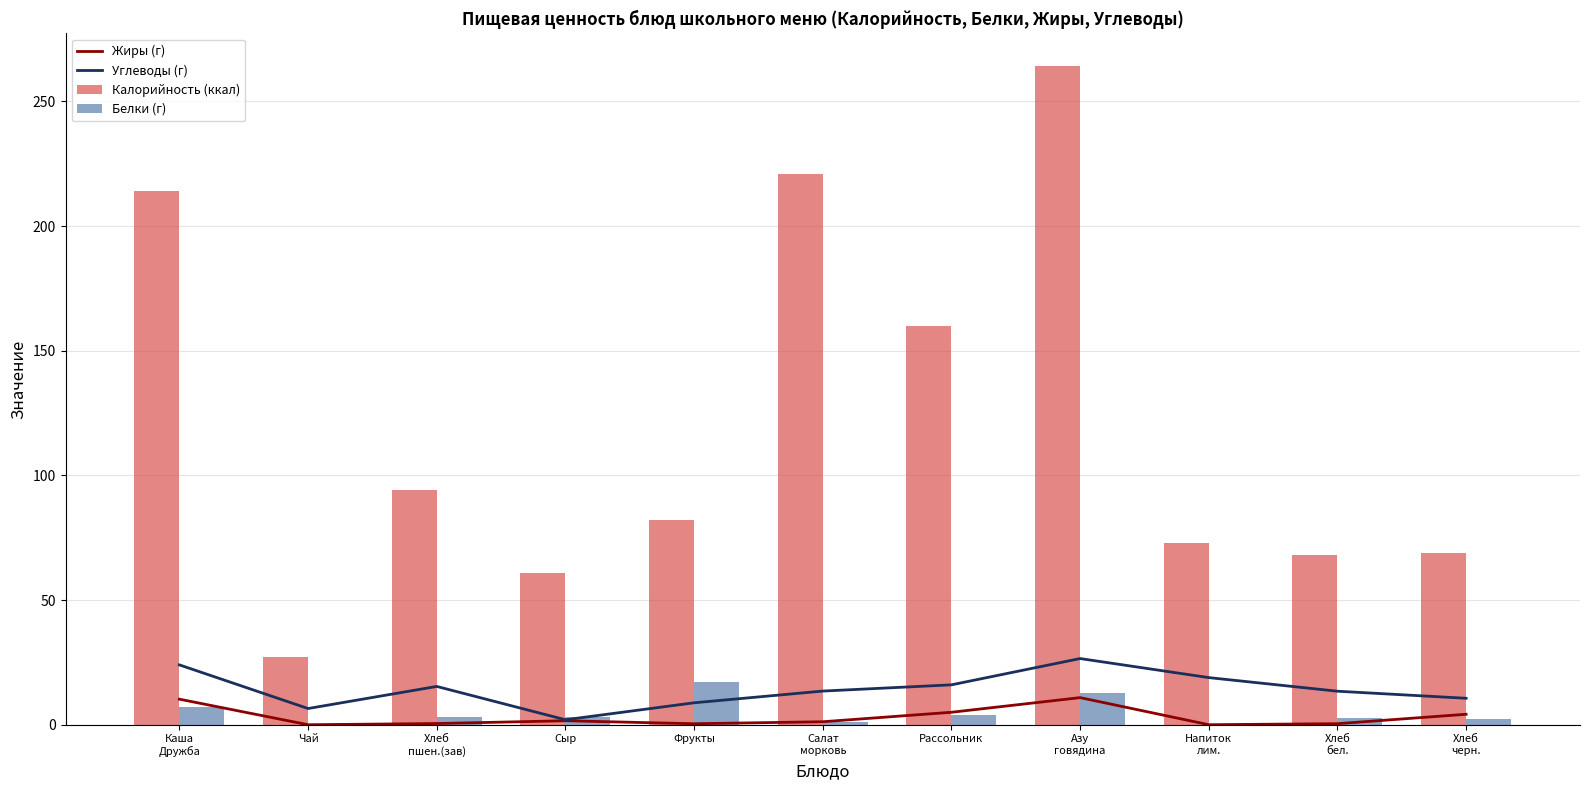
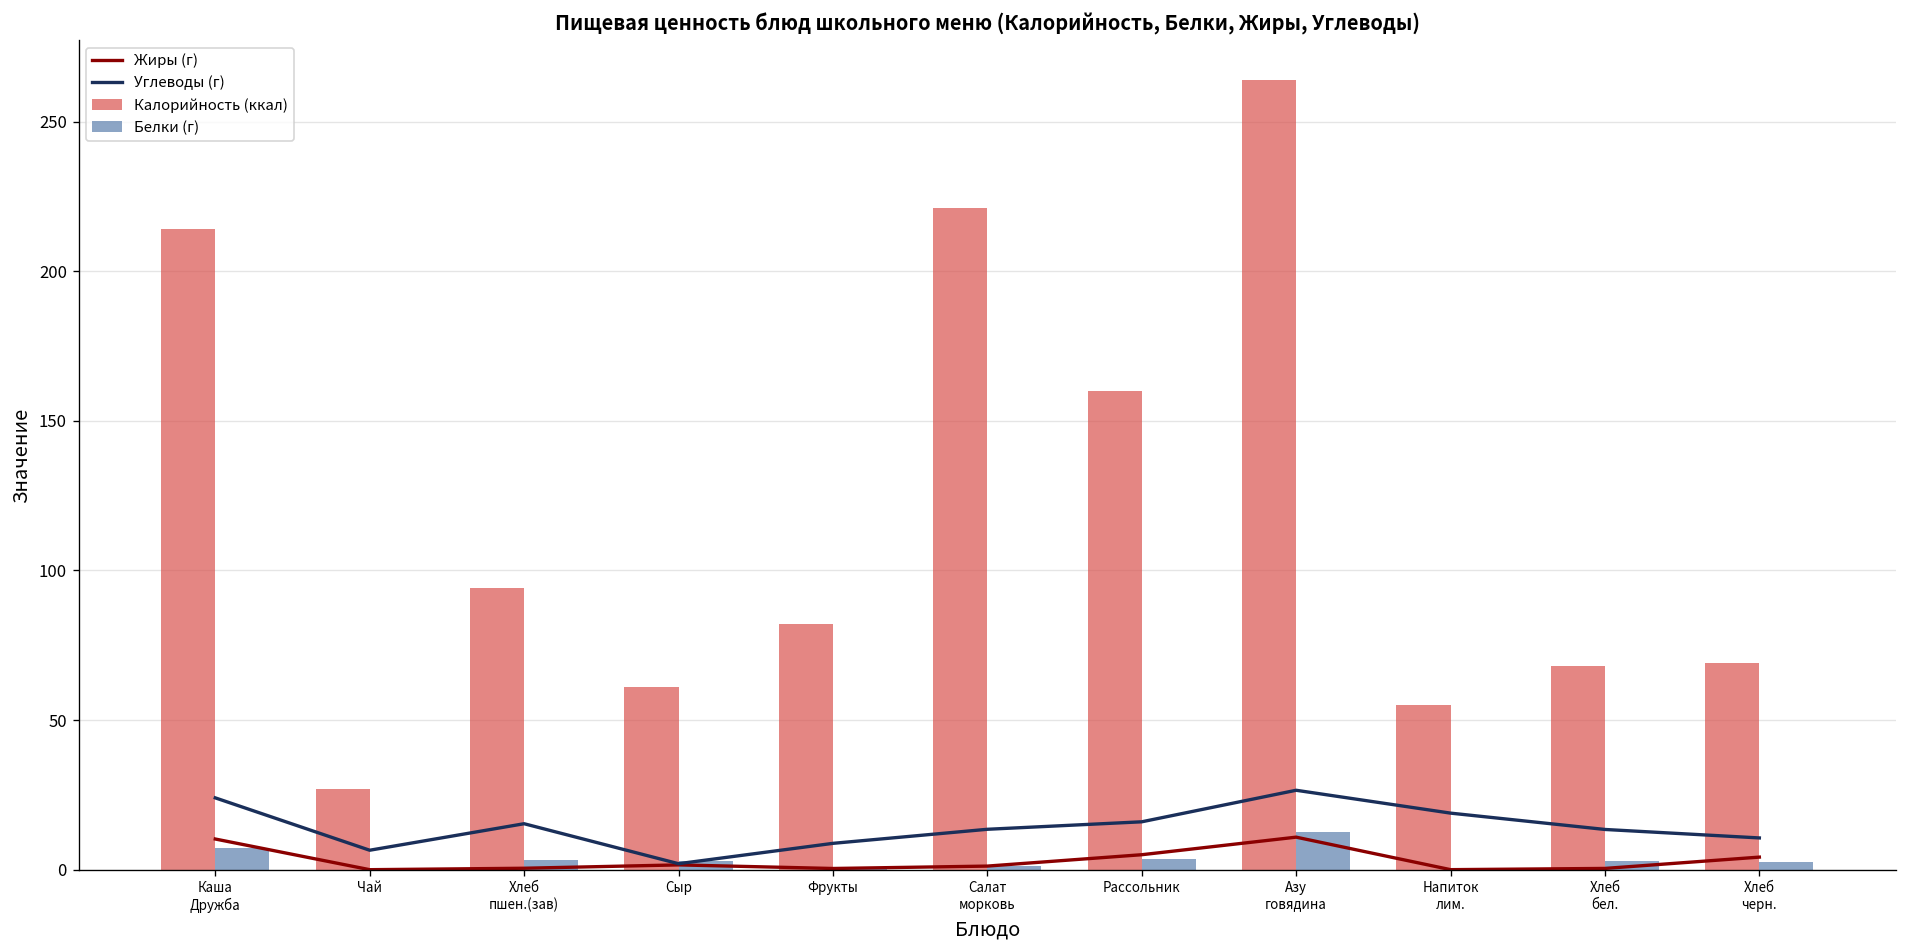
Белки (г), Фрукты: 17 -> 0
Калорийность (ккал), Напиток лим.: 73 -> 55
